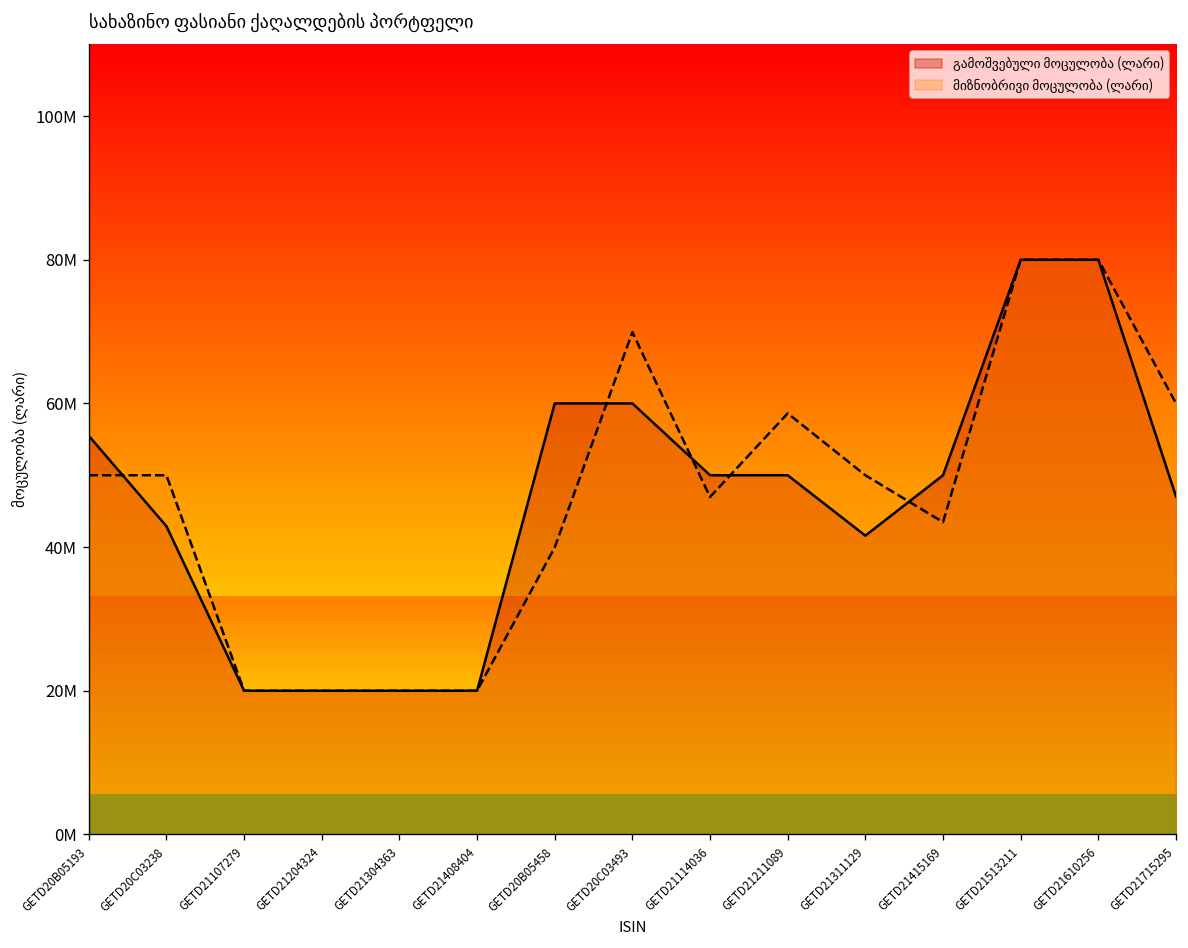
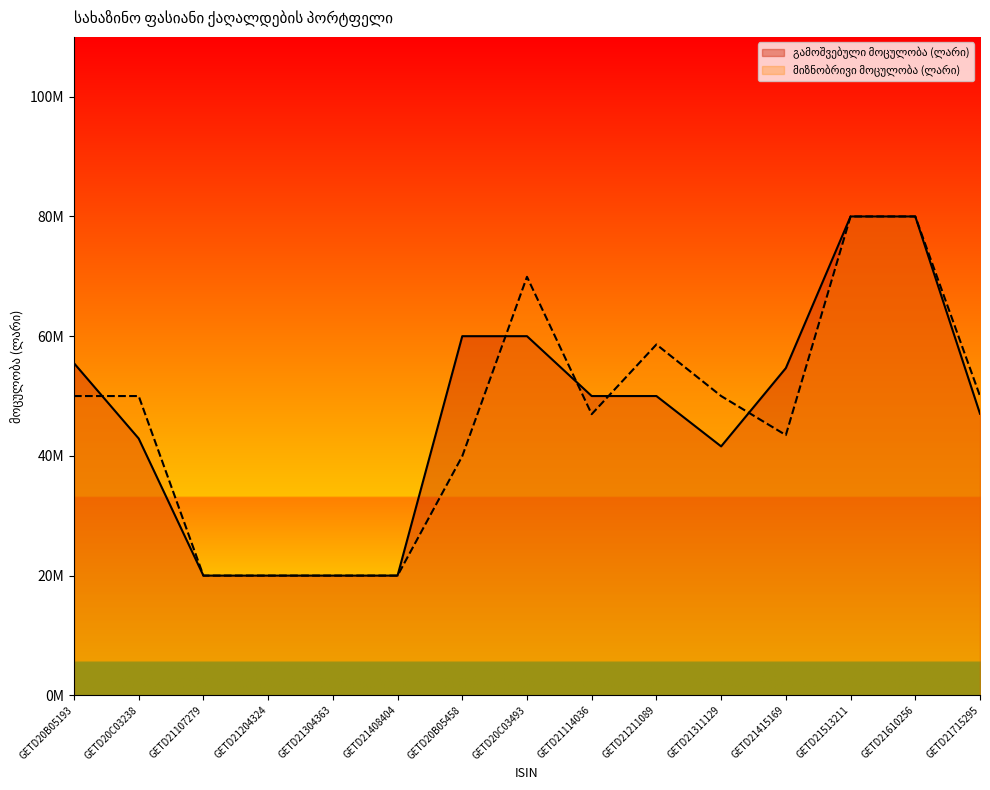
გამოშვებული მოცულობა (ლარი), GETD21415169: 50000000 -> 55000000
მიზნობრივი მოცულობა (ლარი), GETD21715295: 60000000 -> 50000000
